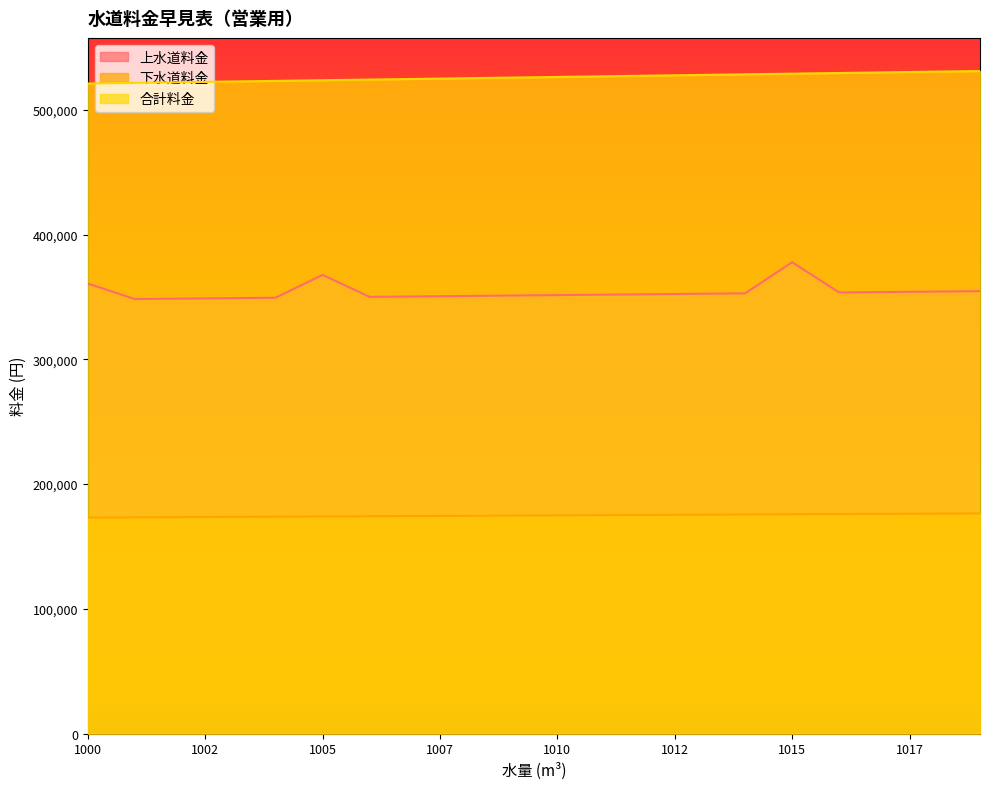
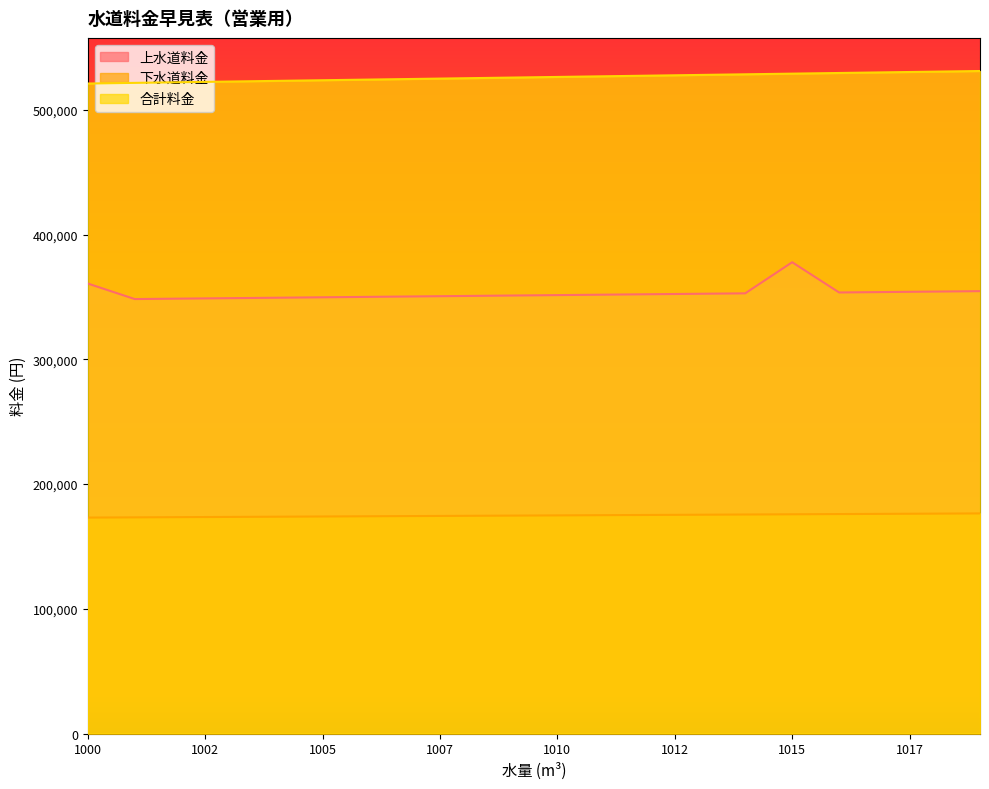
上水道料金, 1005: 368,000 -> 350,000
